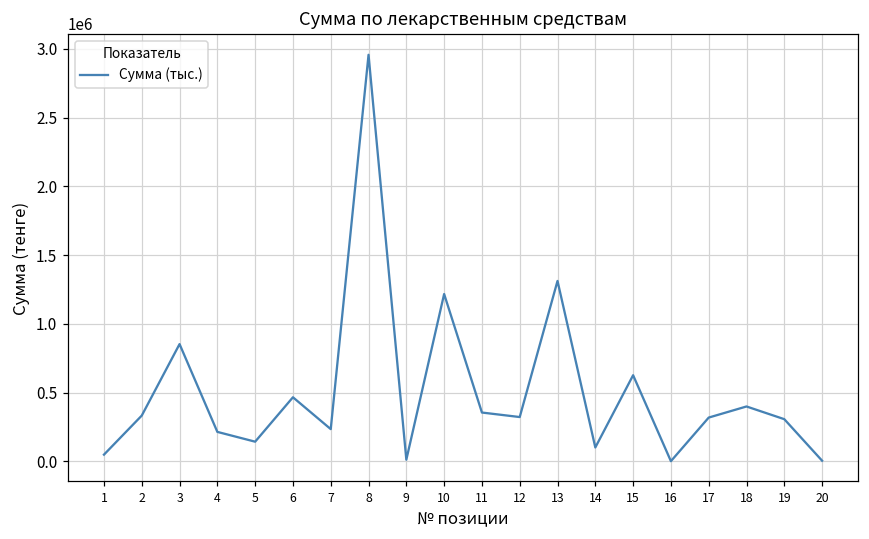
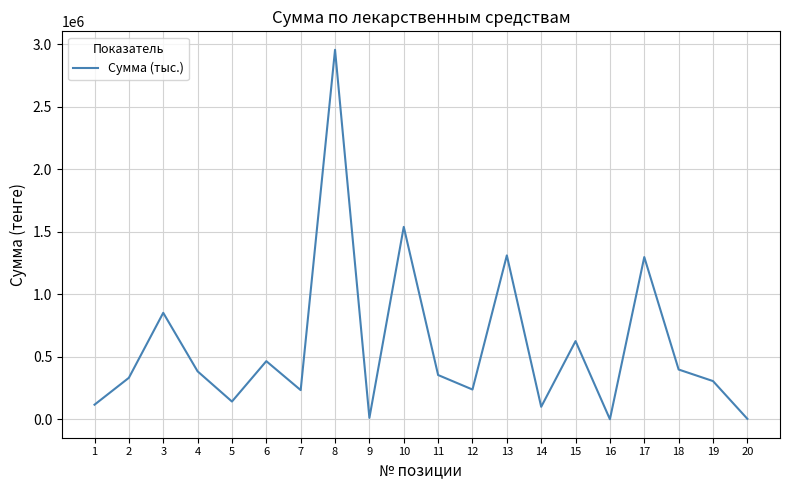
1: 50000 -> 120000
4: 210000 -> 380000
10: 1220000 -> 1540000
12: 320000 -> 240000
17: 320000 -> 1300000
